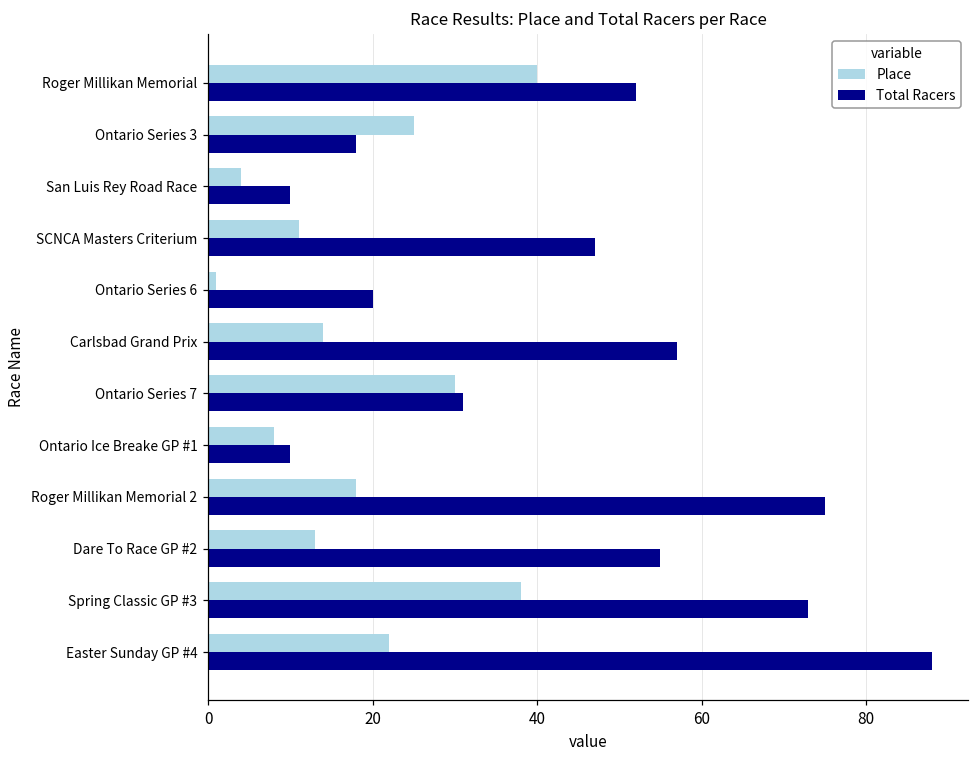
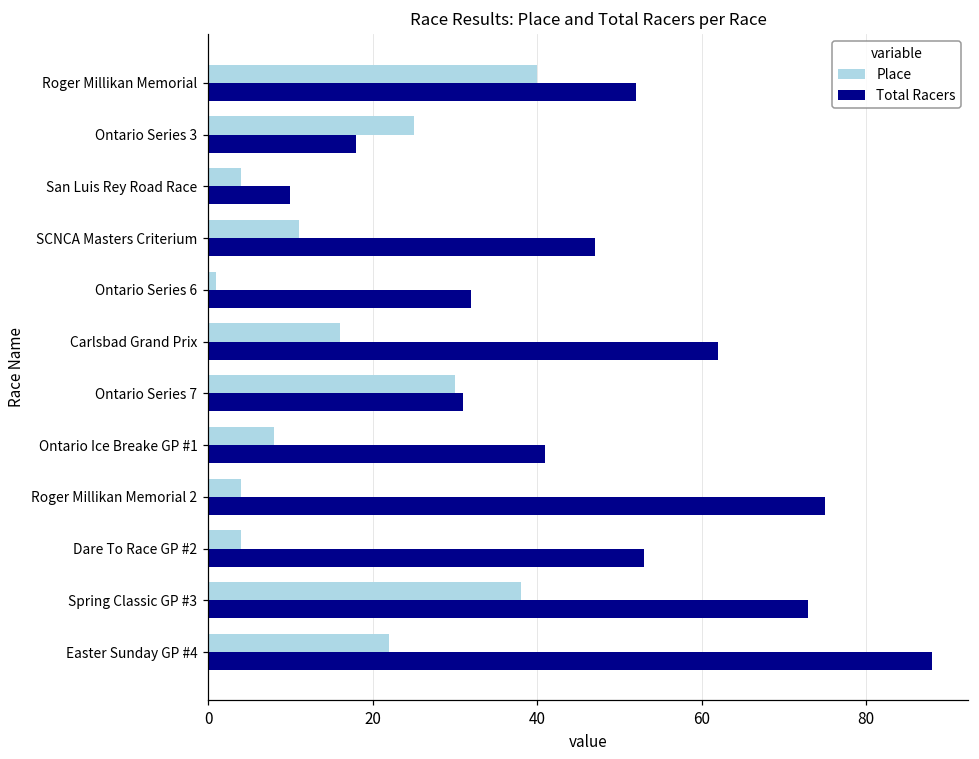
Total Racers, Ontario Series 6: 20 -> 32
Place, Carlsbad Grand Prix: 14 -> 16
Total Racers, Carlsbad Grand Prix: 57 -> 62
Total Racers, Ontario Ice Breake GP #1: 10 -> 41
Place, Roger Millikan Memorial 2: 18 -> 4
Place, Dare To Race GP #2: 13 -> 4
Total Racers, Dare To Race GP #2: 55 -> 53
